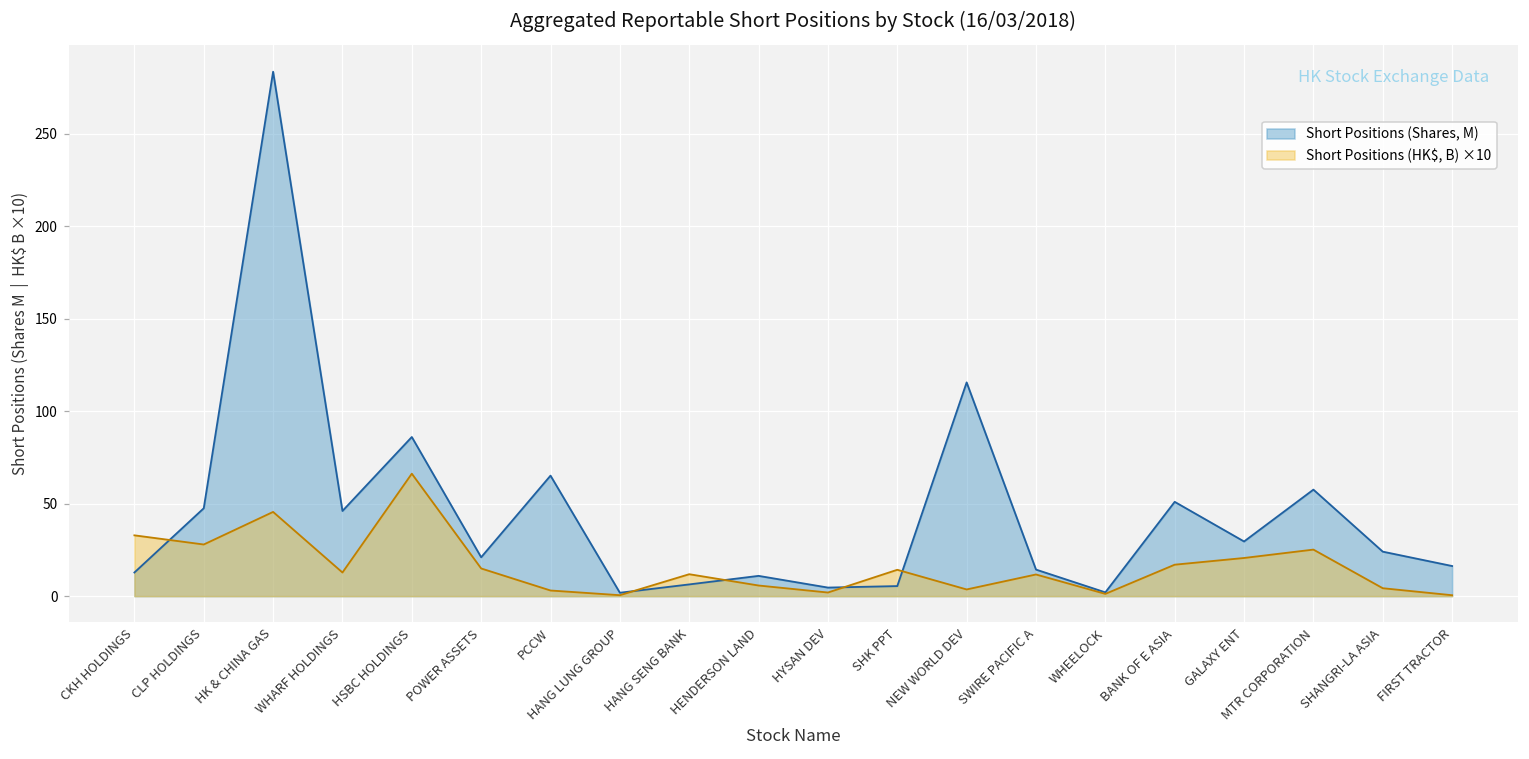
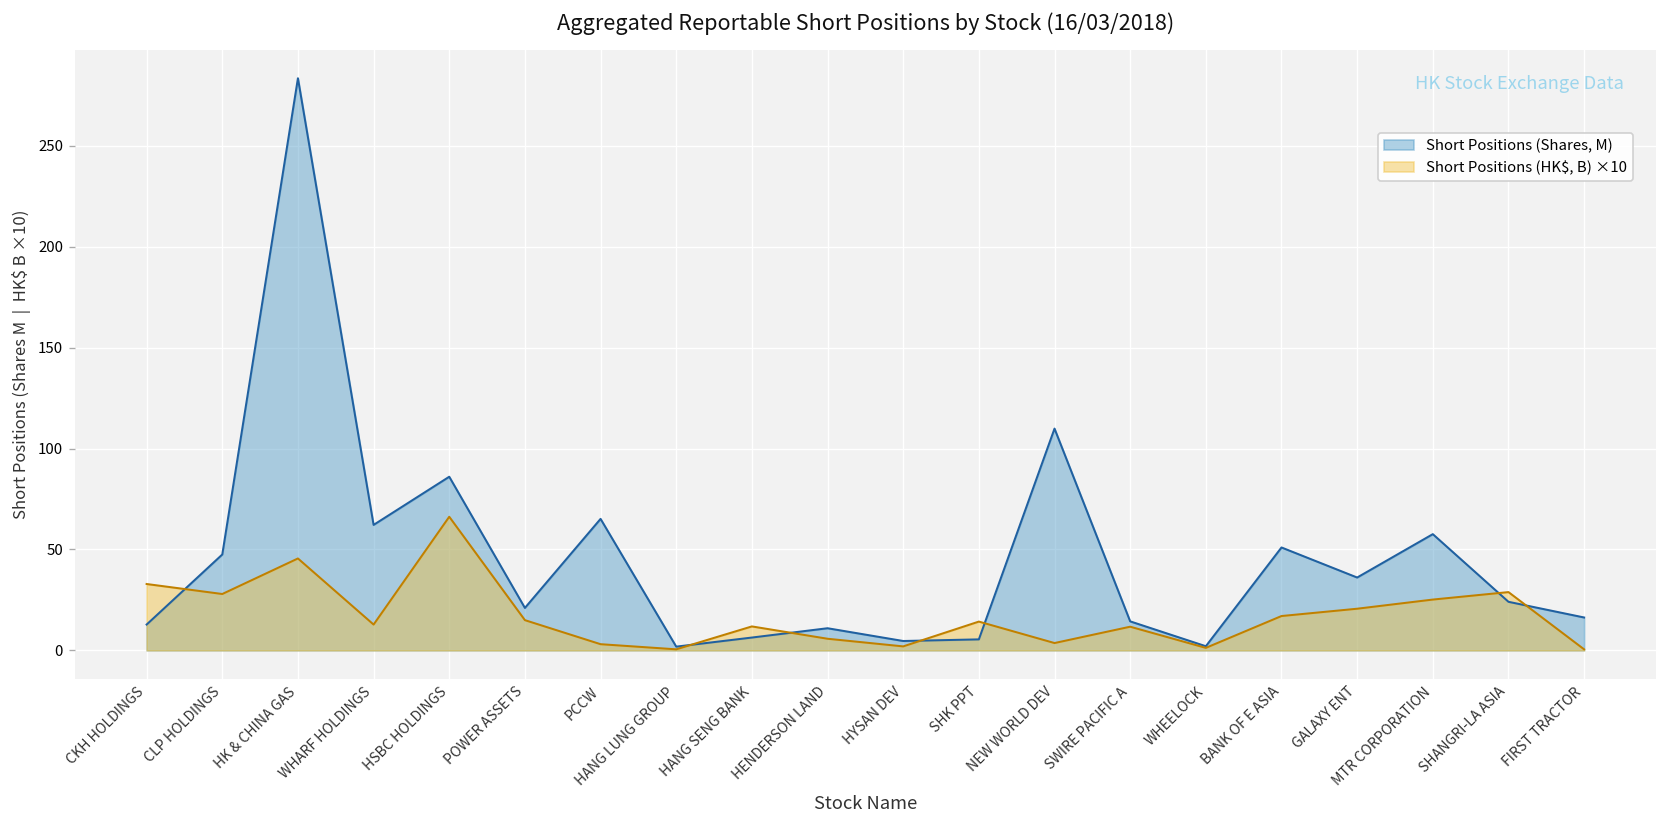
Short Positions (Shares, M), WHARF HOLDINGS: 46 -> 62
Short Positions (Shares, M), NEW WORLD DEV: 116 -> 110
Short Positions (Shares, M), GALAXY ENT: 30 -> 36
Short Positions (HK$, B) ×10, SHANGRI-LA ASIA: 4 -> 29
